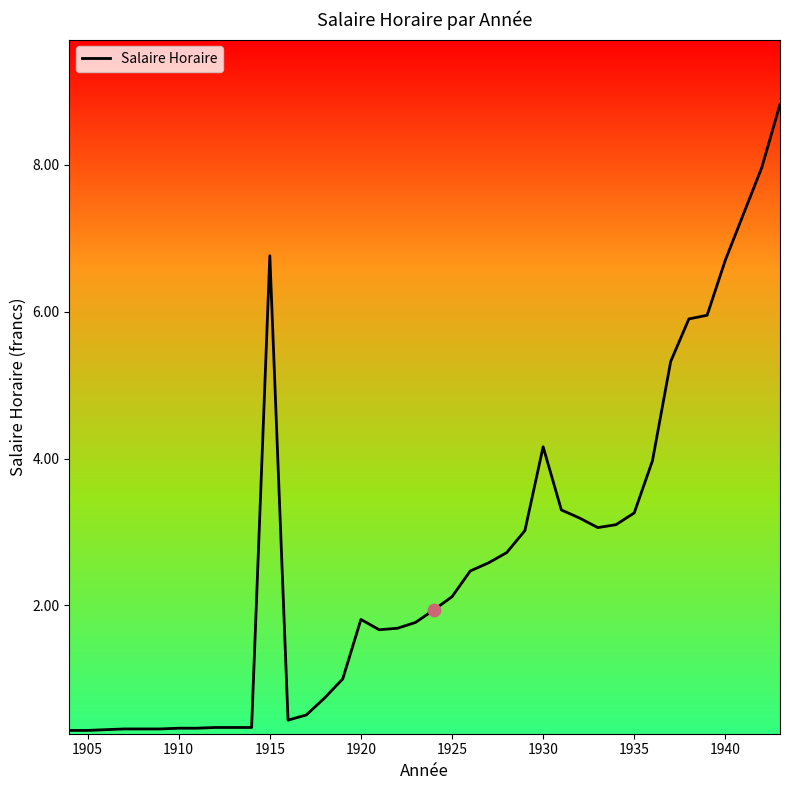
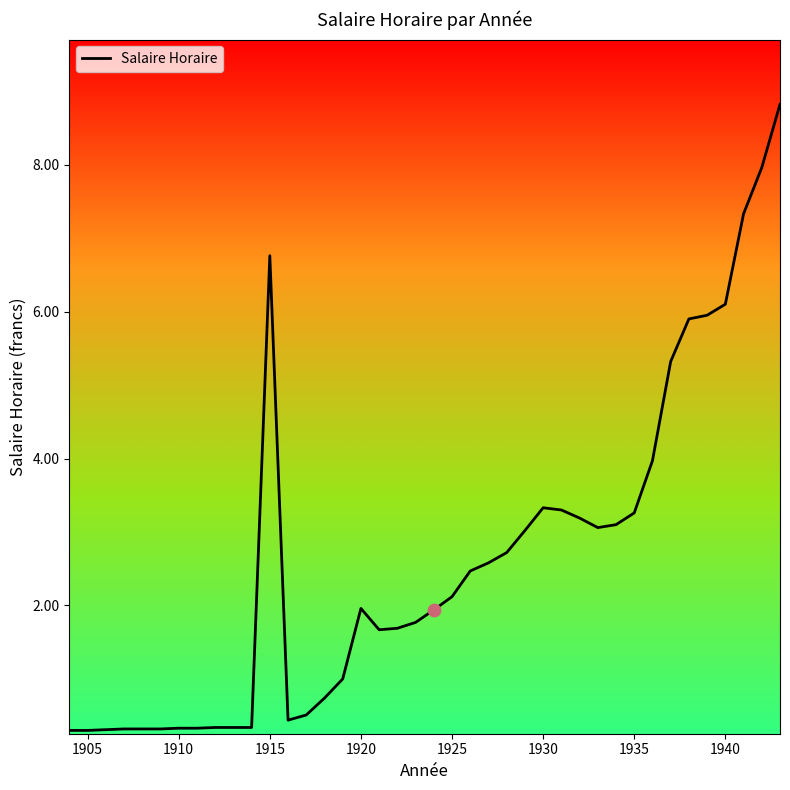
Salaire Horaire, 1920: 1.8 -> 2.0
Salaire Horaire, 1930: 4.2 -> 3.3
Salaire Horaire, 1940: 6.7 -> 6.1
